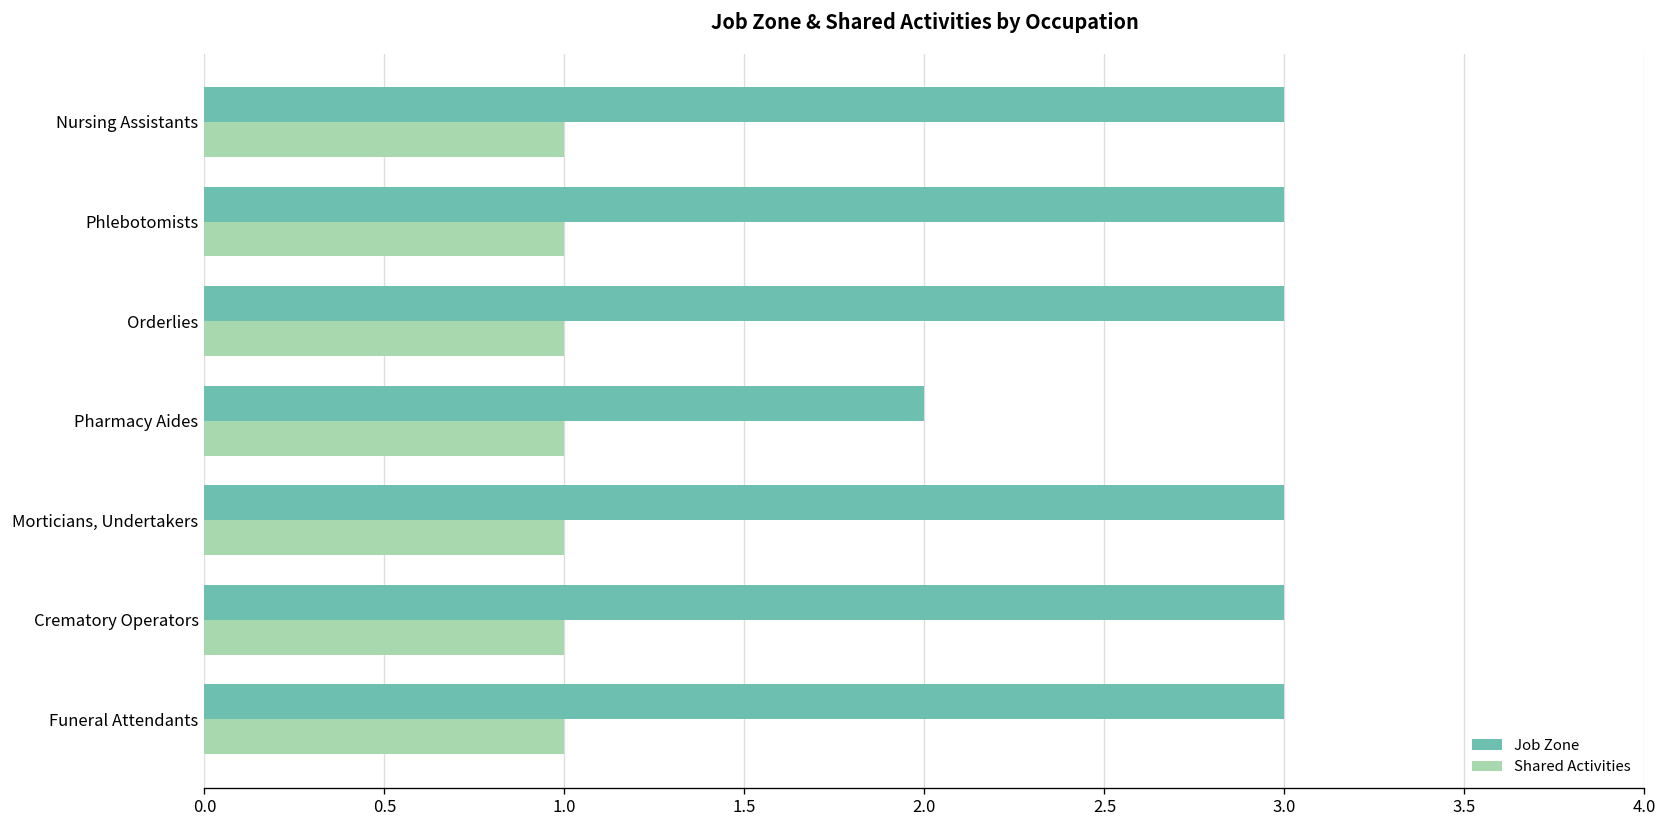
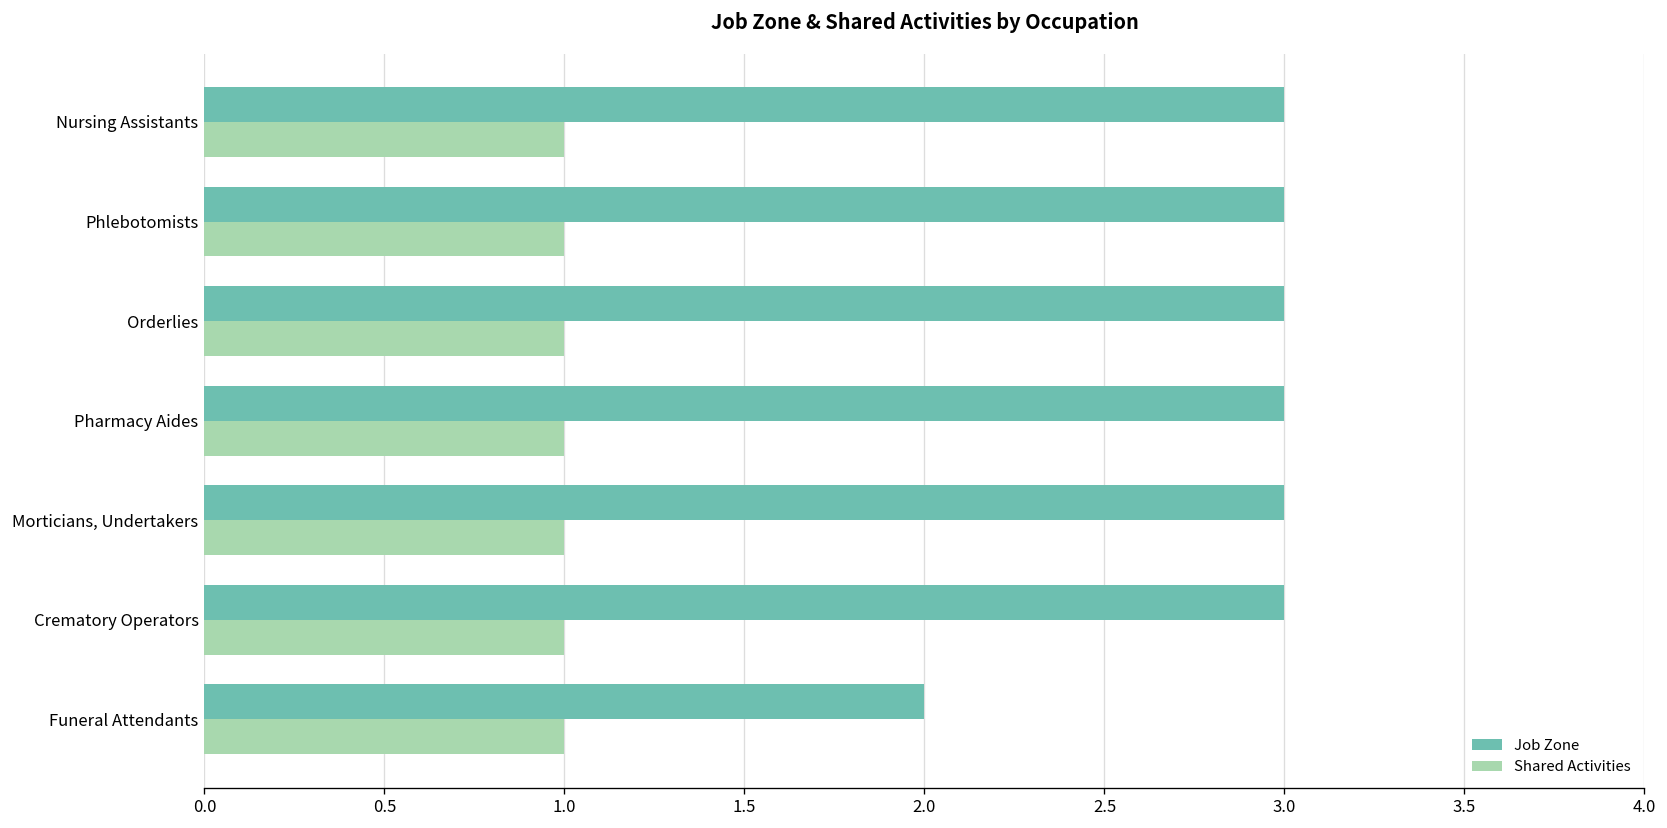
Job Zone, Pharmacy Aides: 2 -> 3
Job Zone, Funeral Attendants: 3 -> 2
